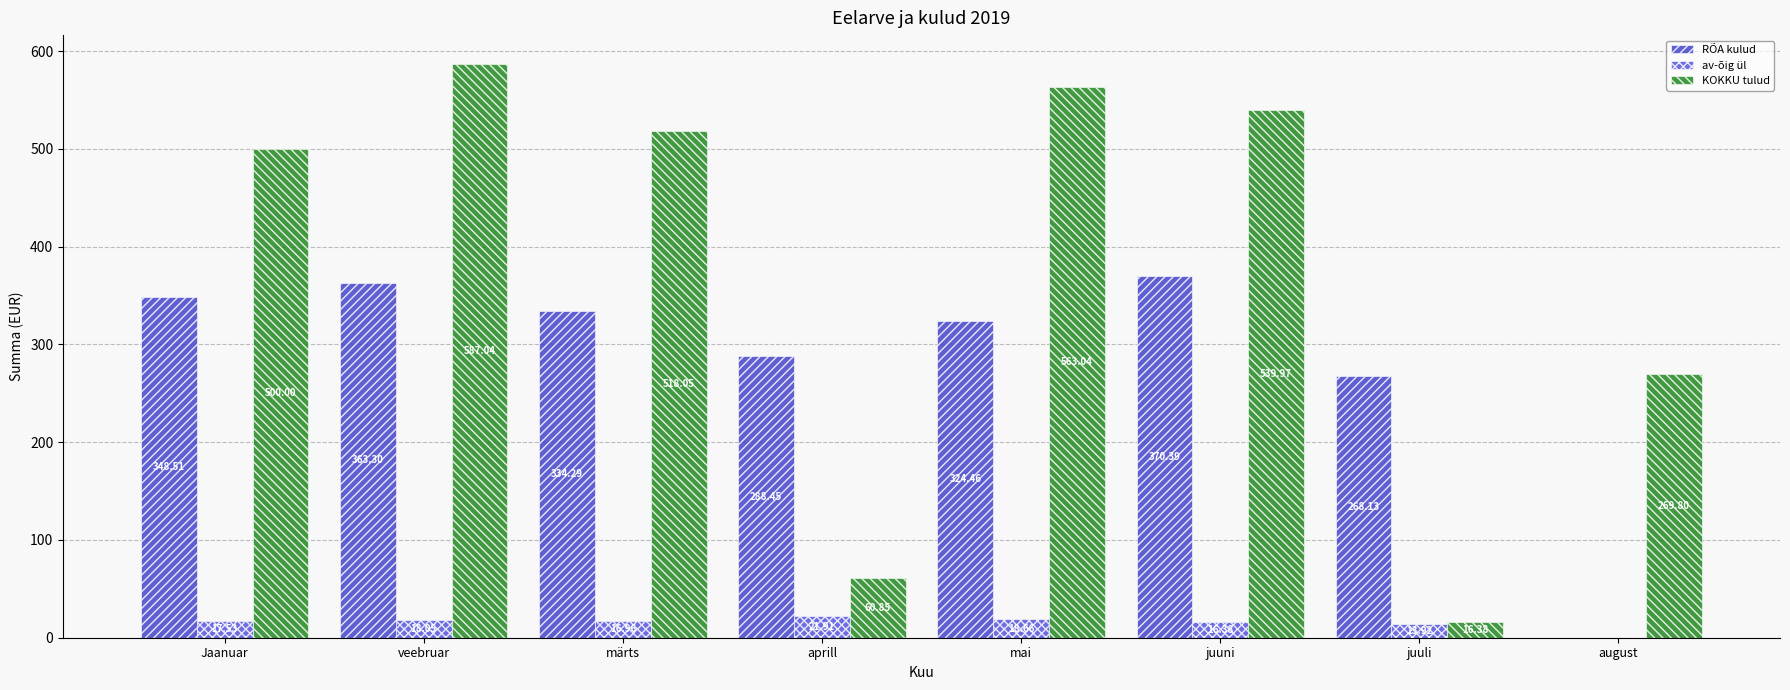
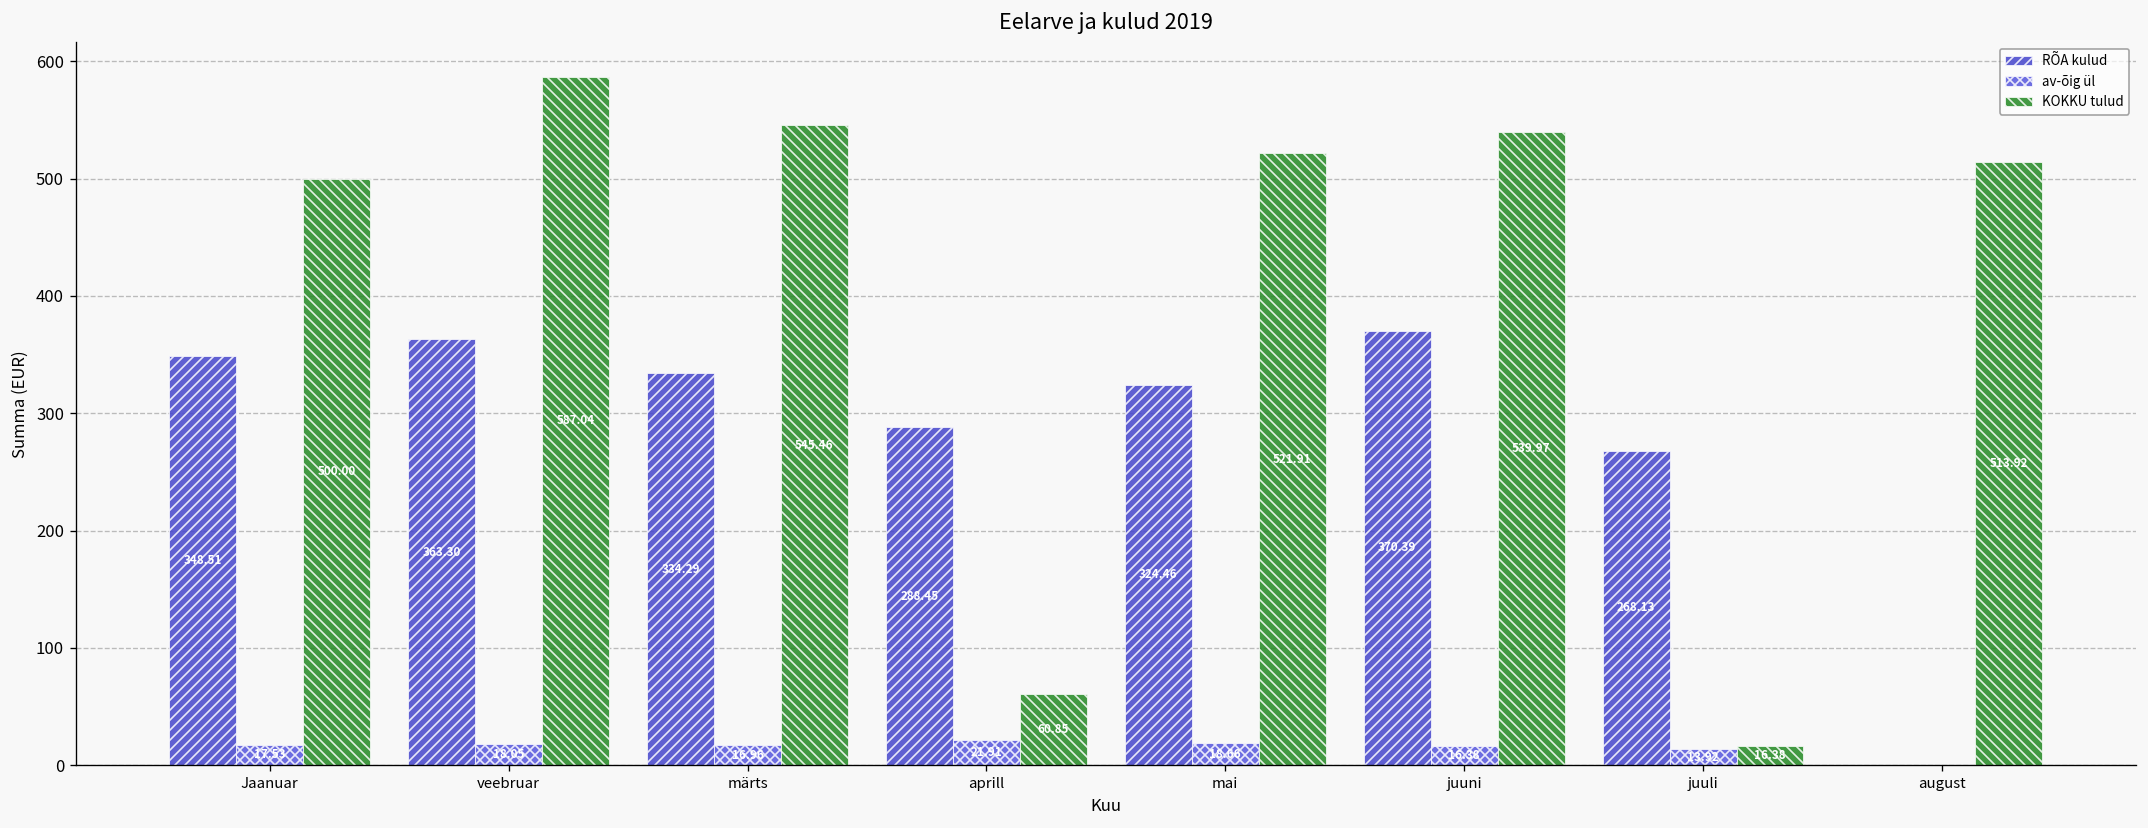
KOKKU tulud, märts: 518.05 -> 545.46
KOKKU tulud, mai: 563.04 -> 521.91
KOKKU tulud, august: 269.80 -> 513.92
